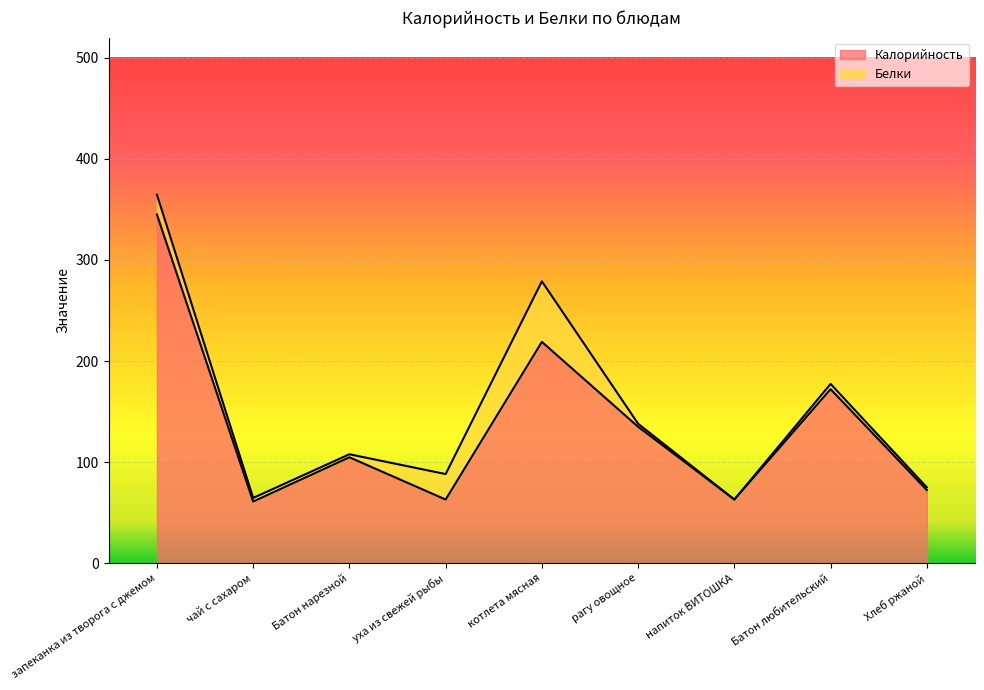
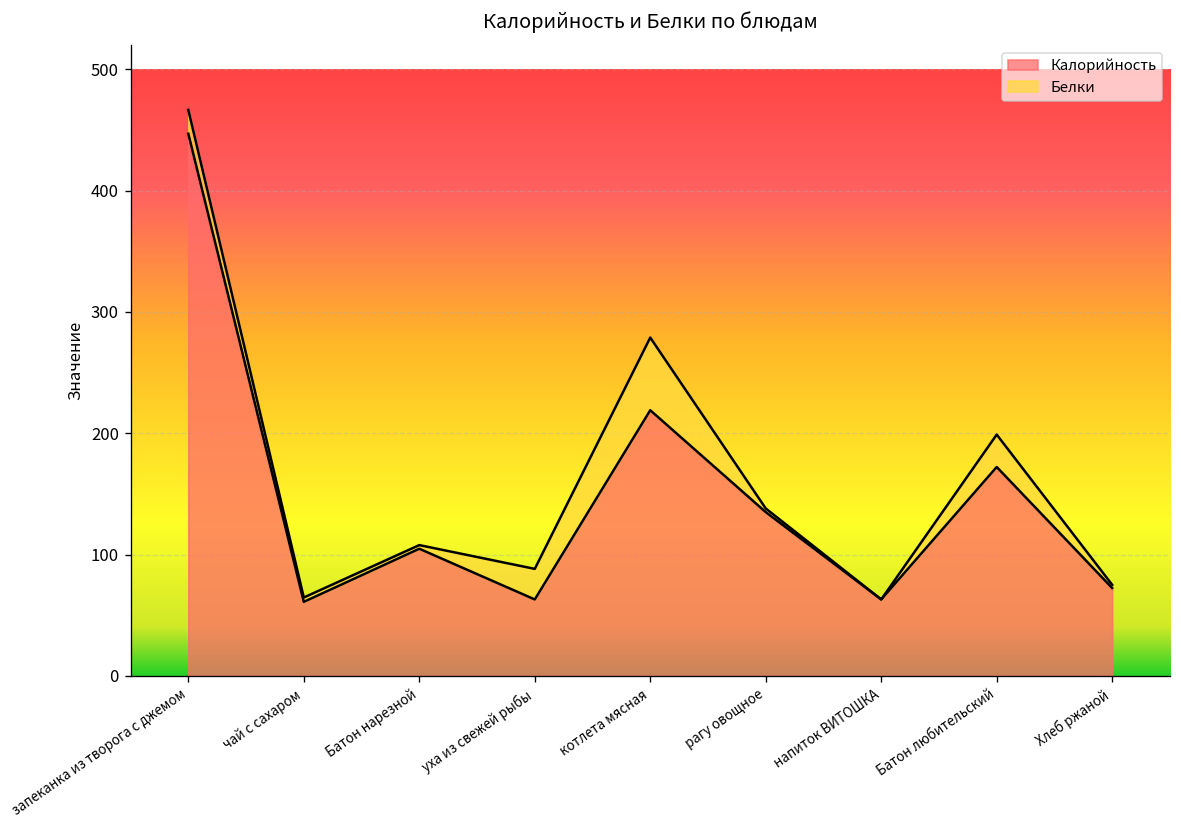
Калорийность, запеканка из творога с джемом: 345 -> 447
Белки, Батон любительский: 5 -> 27
